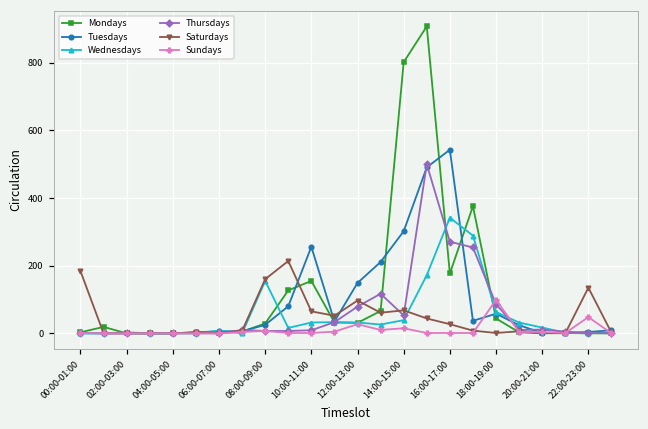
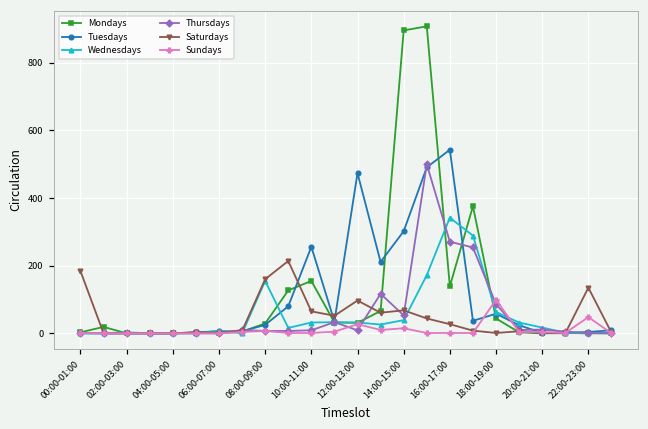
Tuesdays, 12:00-13:00: 150 -> 470
Thursdays, 12:00-13:00: 80 -> 10
Mondays, 14:00-15:00: 800 -> 900
Mondays, 16:00-17:00: 180 -> 140
